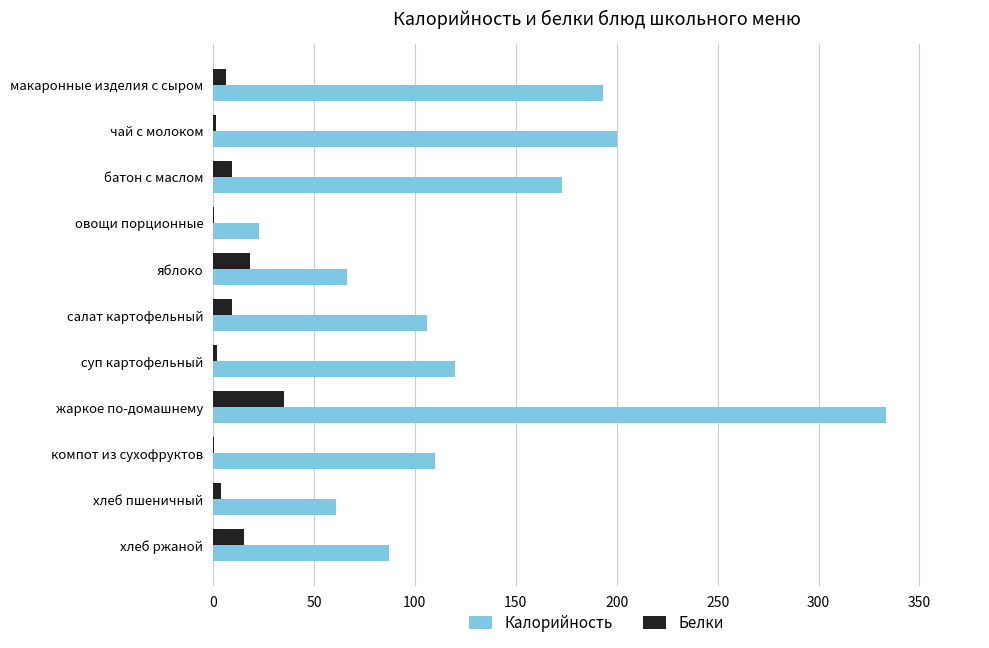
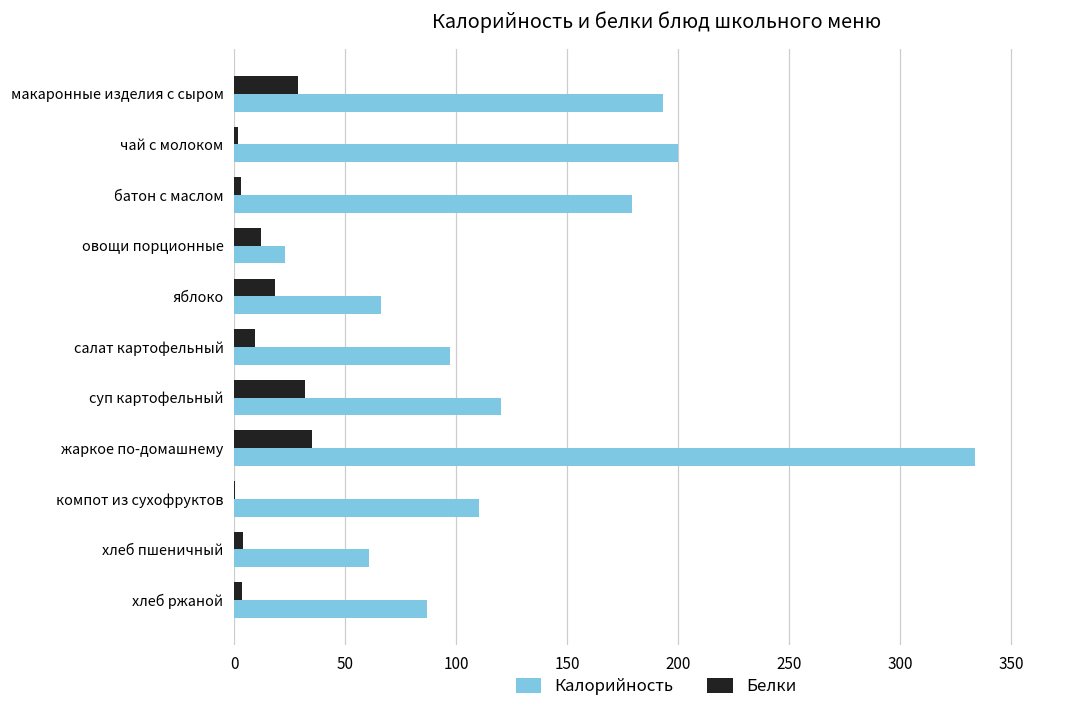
Белки, макаронные изделия с сыром: 7 -> 29
Белки, батон с маслом: 10 -> 3
Калорийность, батон с маслом: 173 -> 179
Белки, овощи порционные: 0 -> 12
Калорийность, салат картофельный: 106 -> 97
Белки, суп картофельный: 2 -> 32
Белки, хлеб ржаной: 16 -> 3
